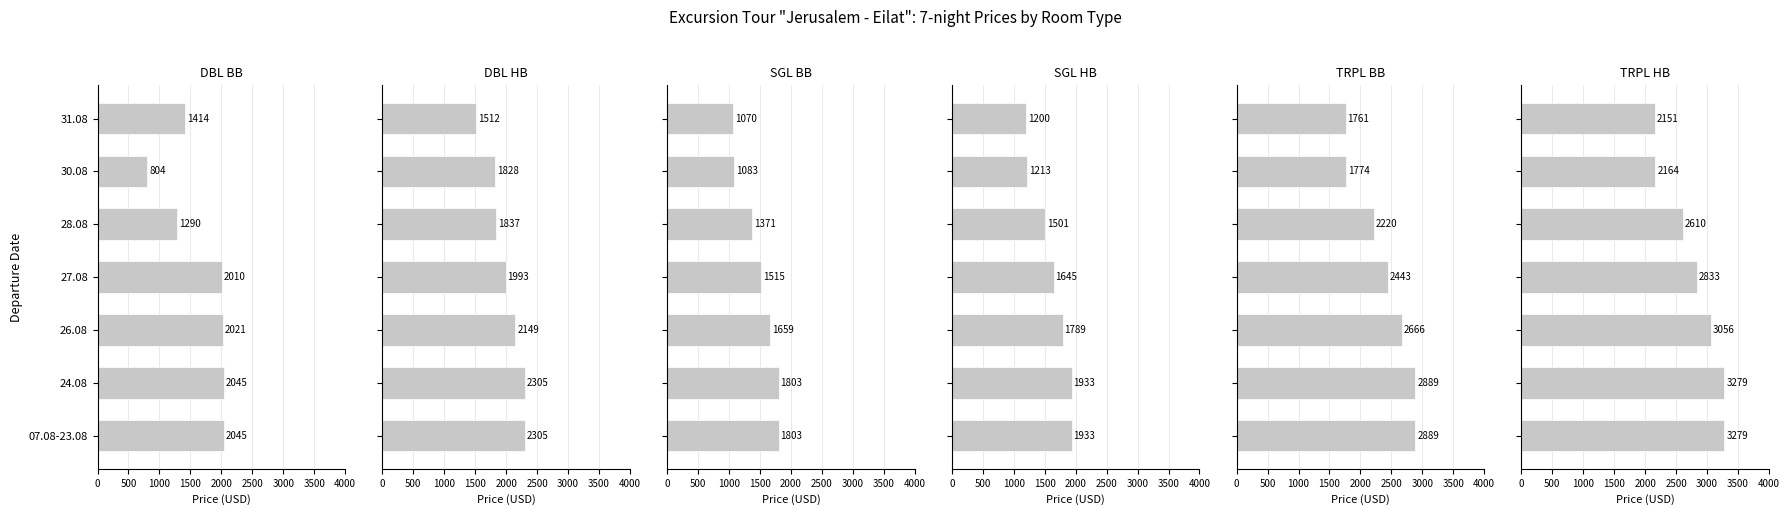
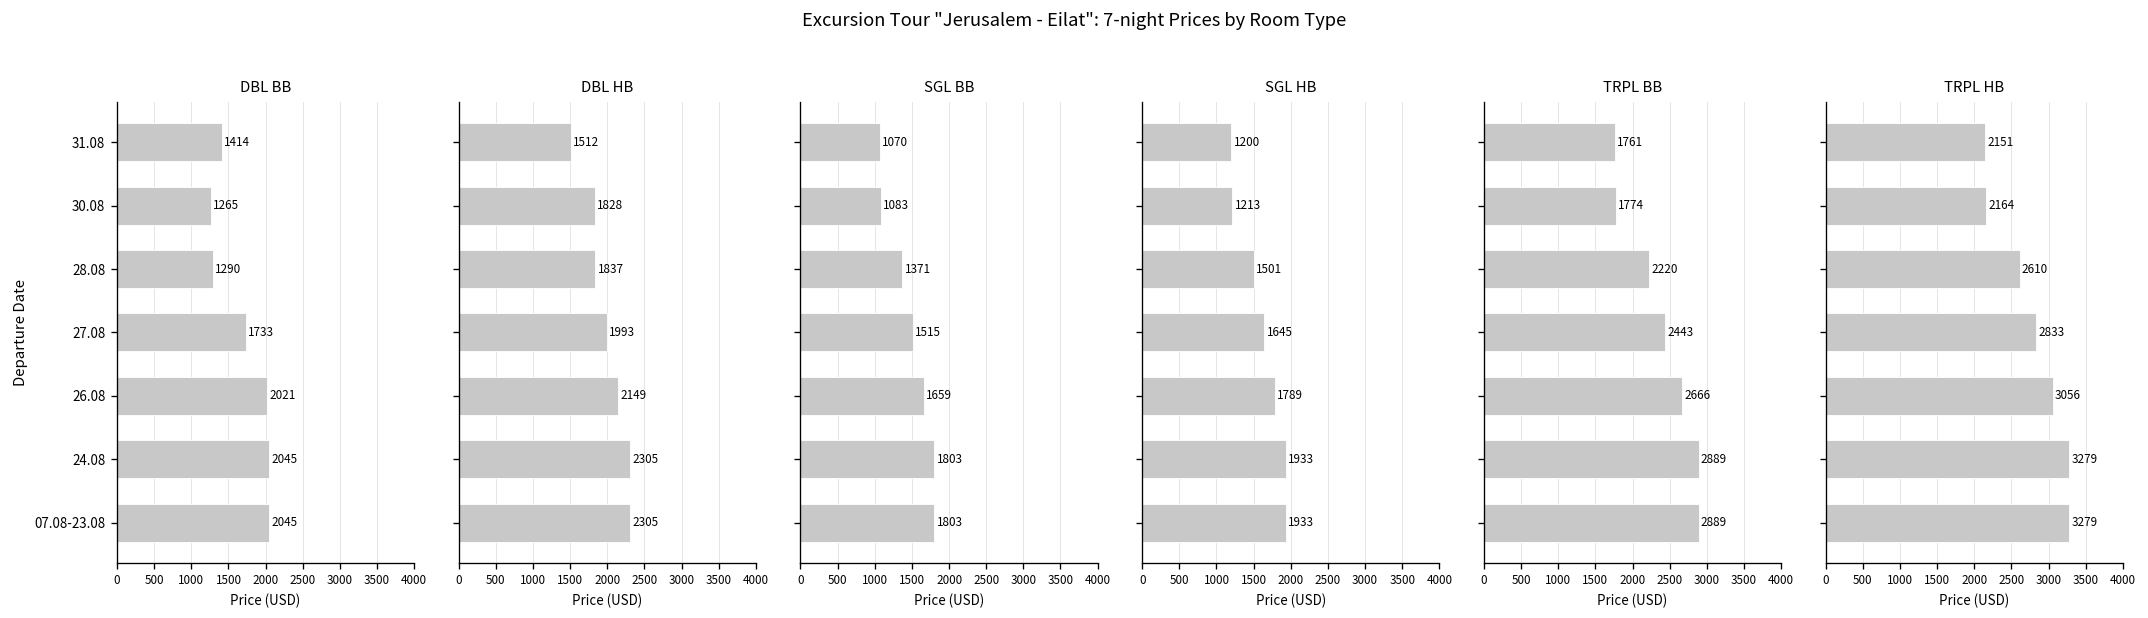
DBL BB, 30.08: 804 -> 1265
DBL BB, 27.08: 2010 -> 1733
